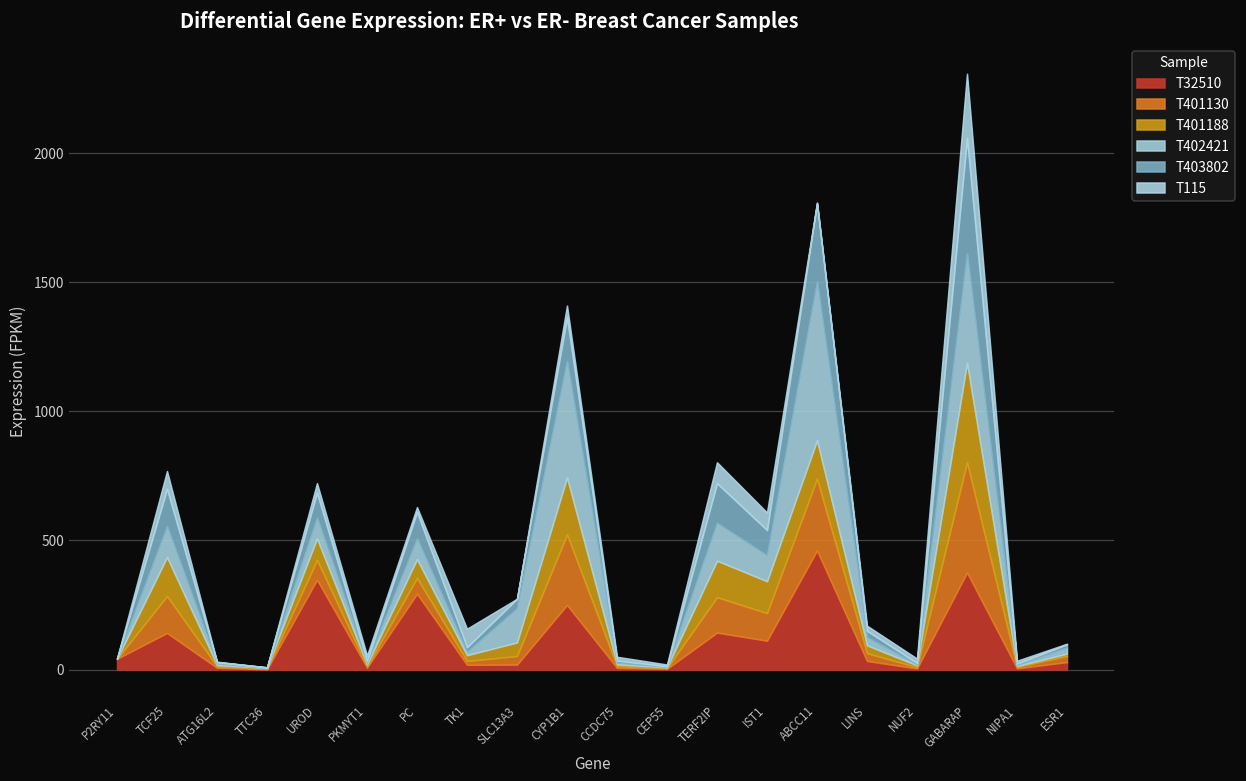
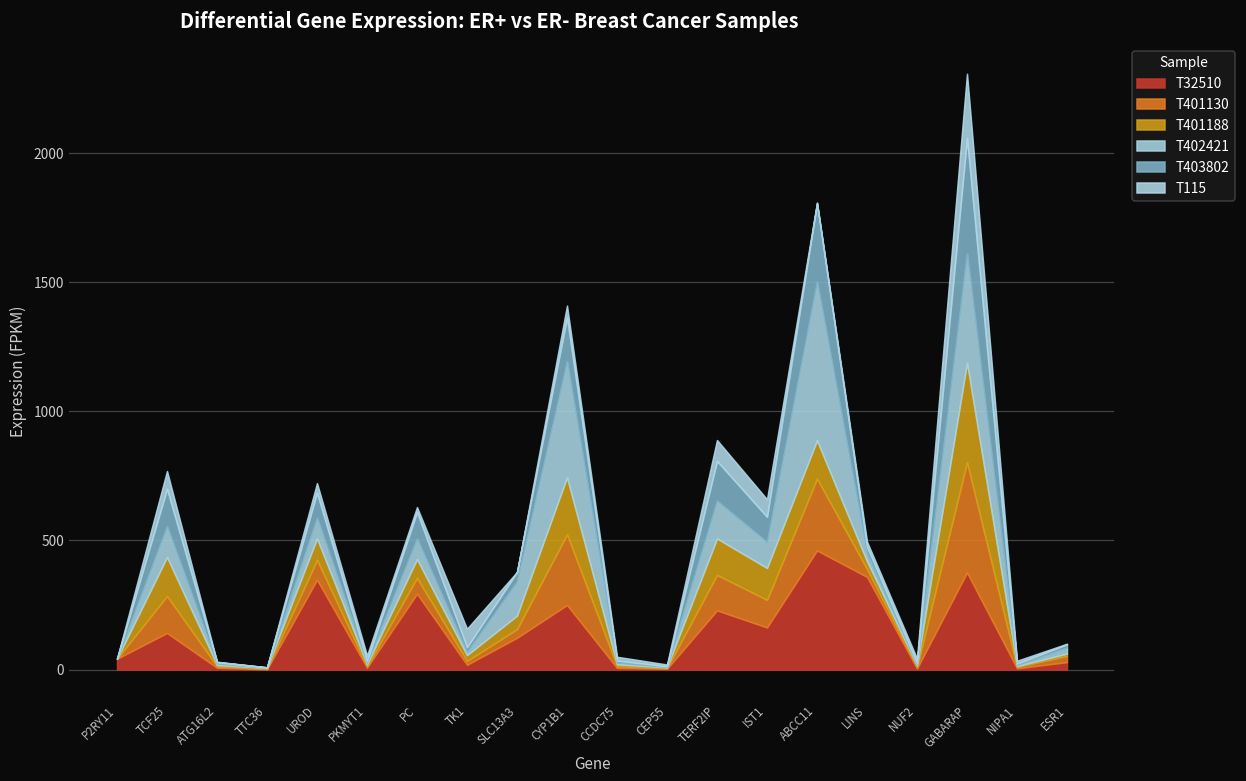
T32510, SLC13A3: 20 -> 120
T32510, TERF2IP: 140 -> 230
T32510, IST1: 110 -> 160
T32510, LINS: 30 -> 360
